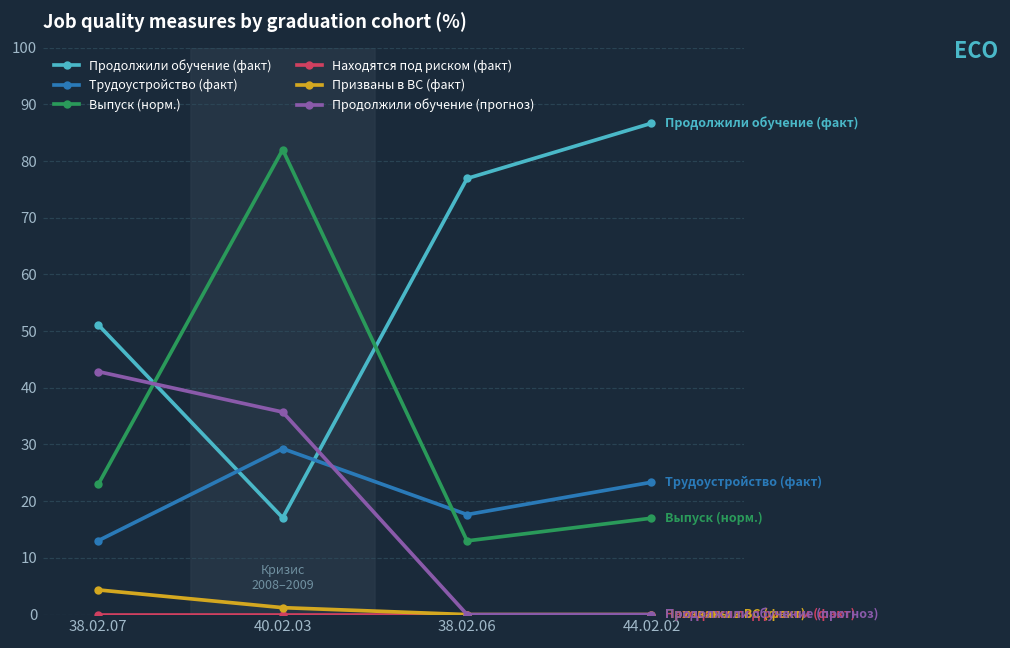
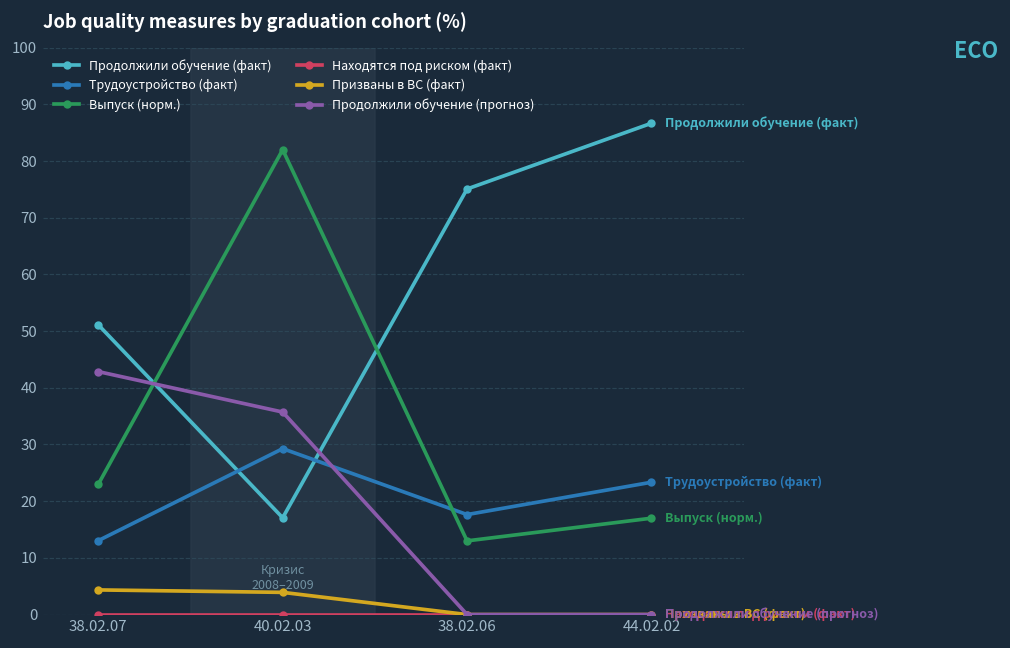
Призваны в ВС (факт), 40.02.03: 1 -> 4
Продолжили обучение (факт), 38.02.06: 77 -> 75
